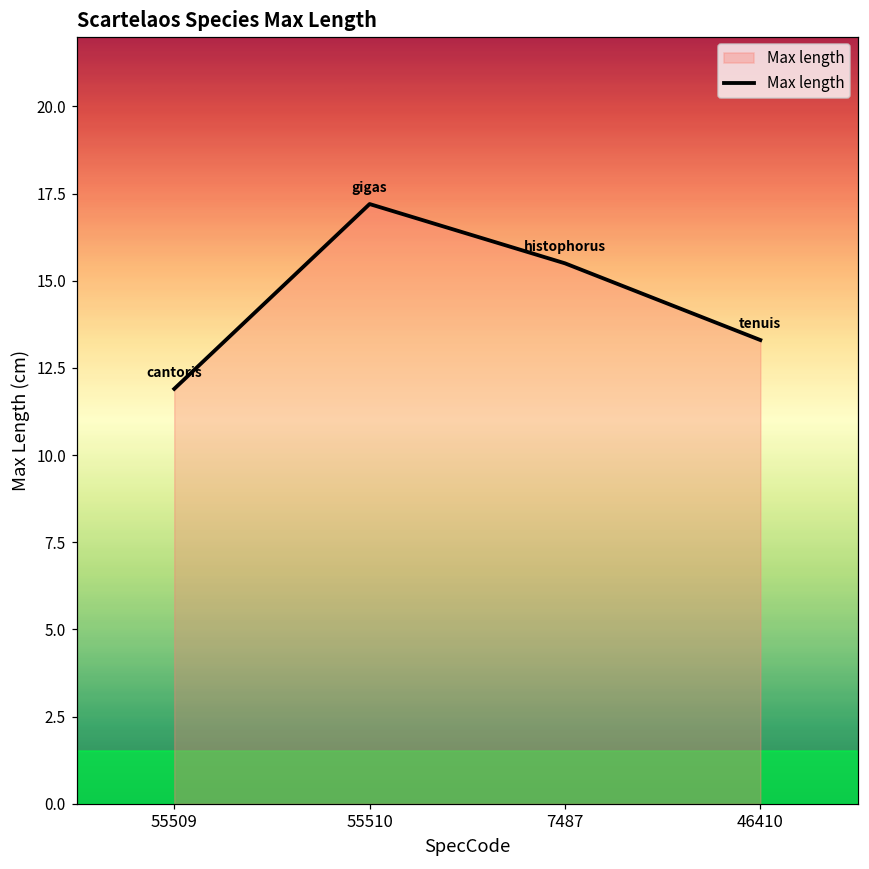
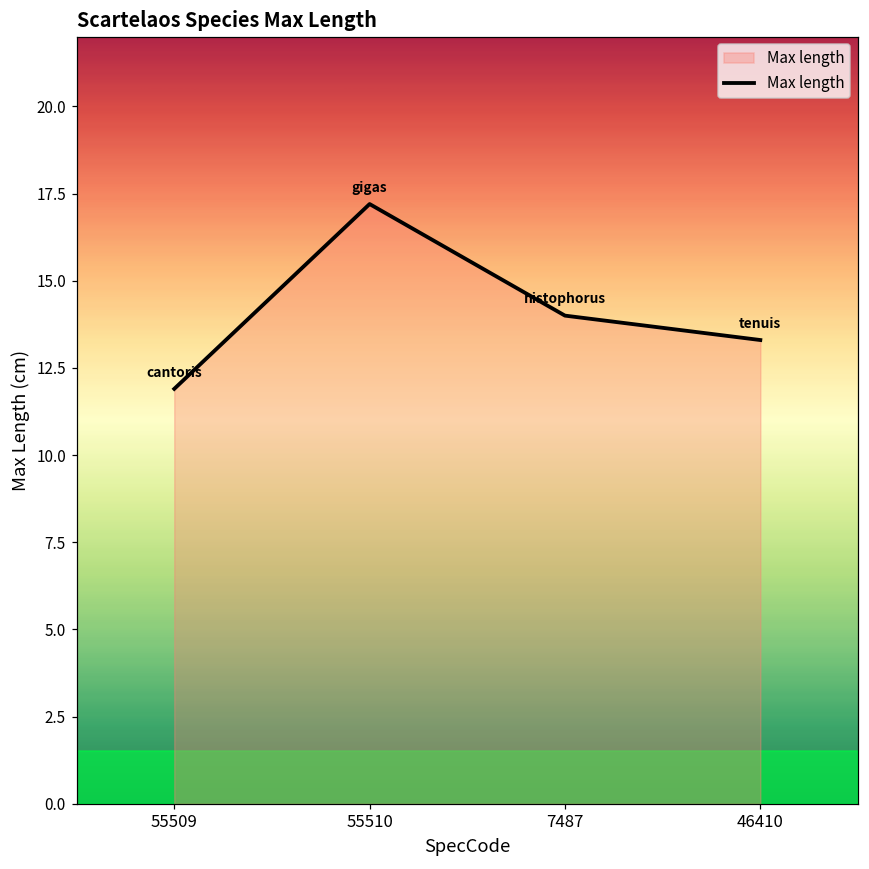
7487: 15.5 -> 14.0
